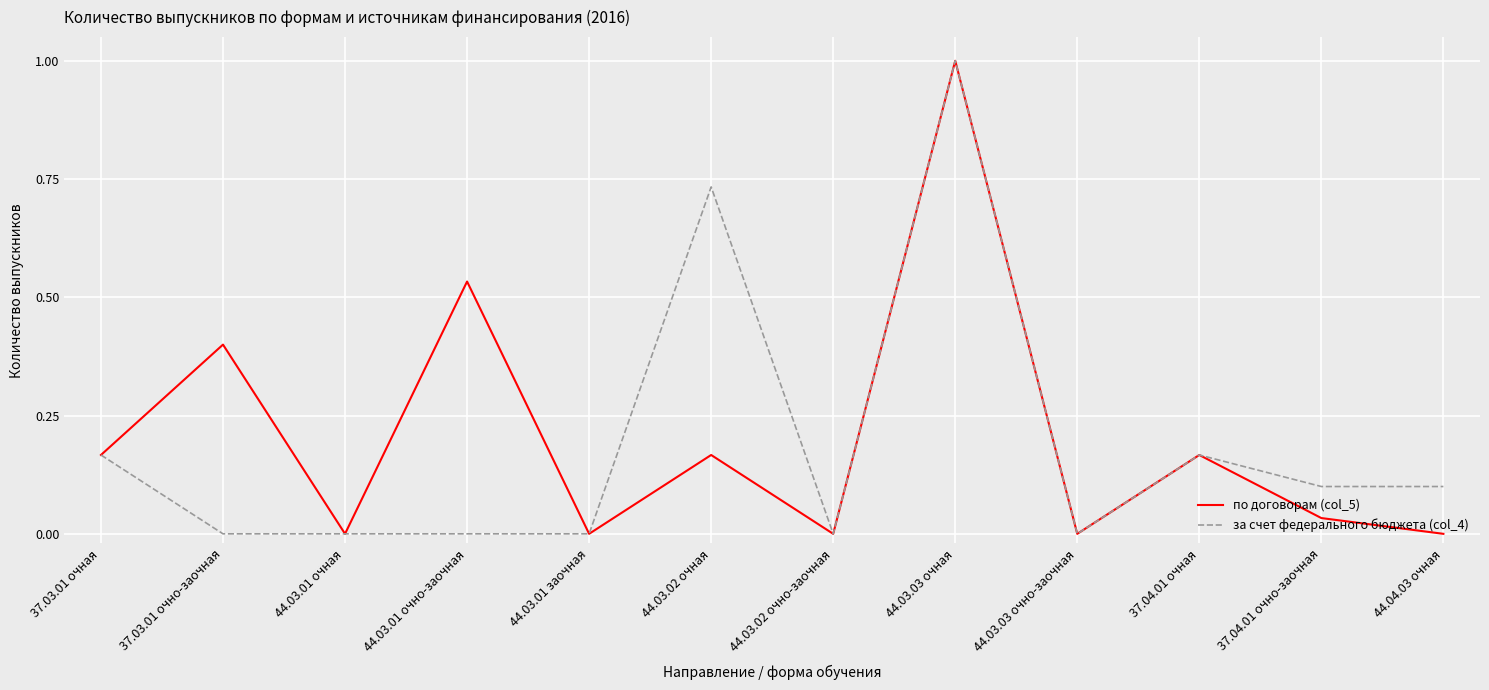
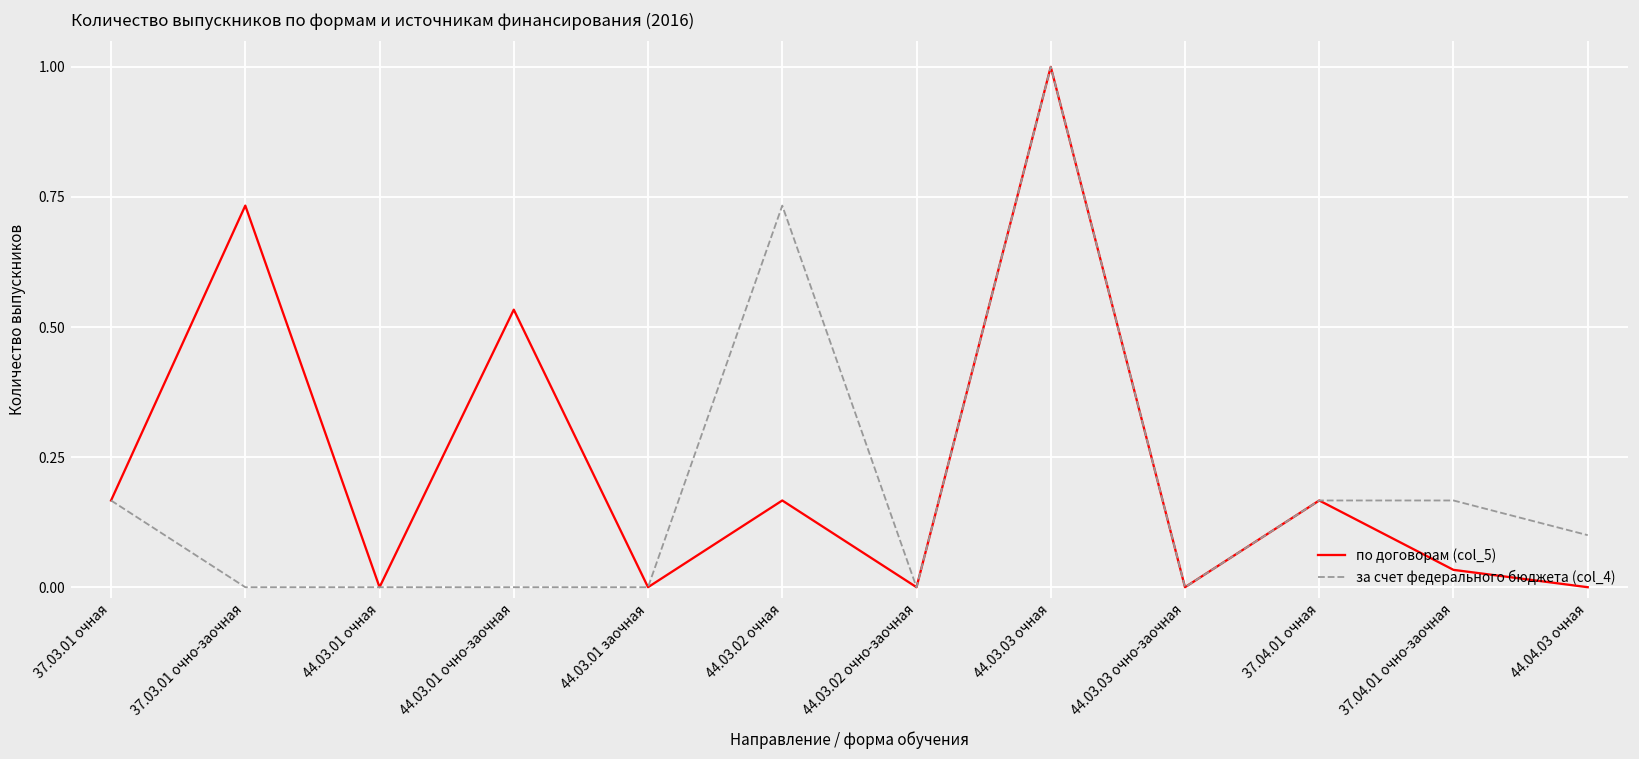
по договорам (col_5), 37.03.01 очно-заочная: 0.40 -> 0.73
за счет федерального бюджета (col_4), 37.04.01 очно-заочная: 0.10 -> 0.17
